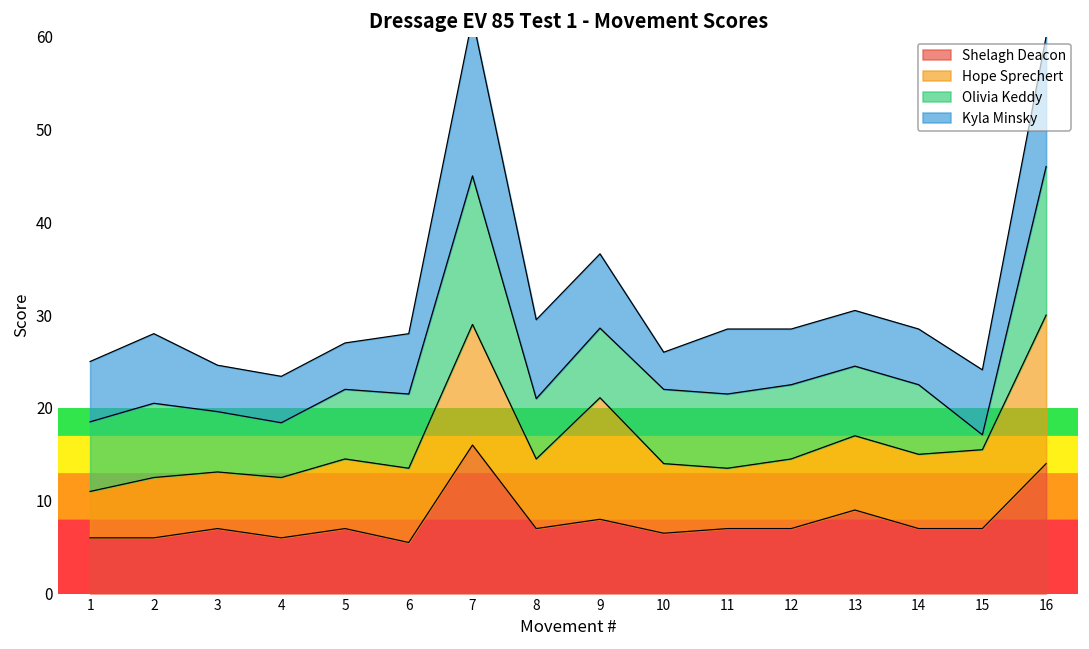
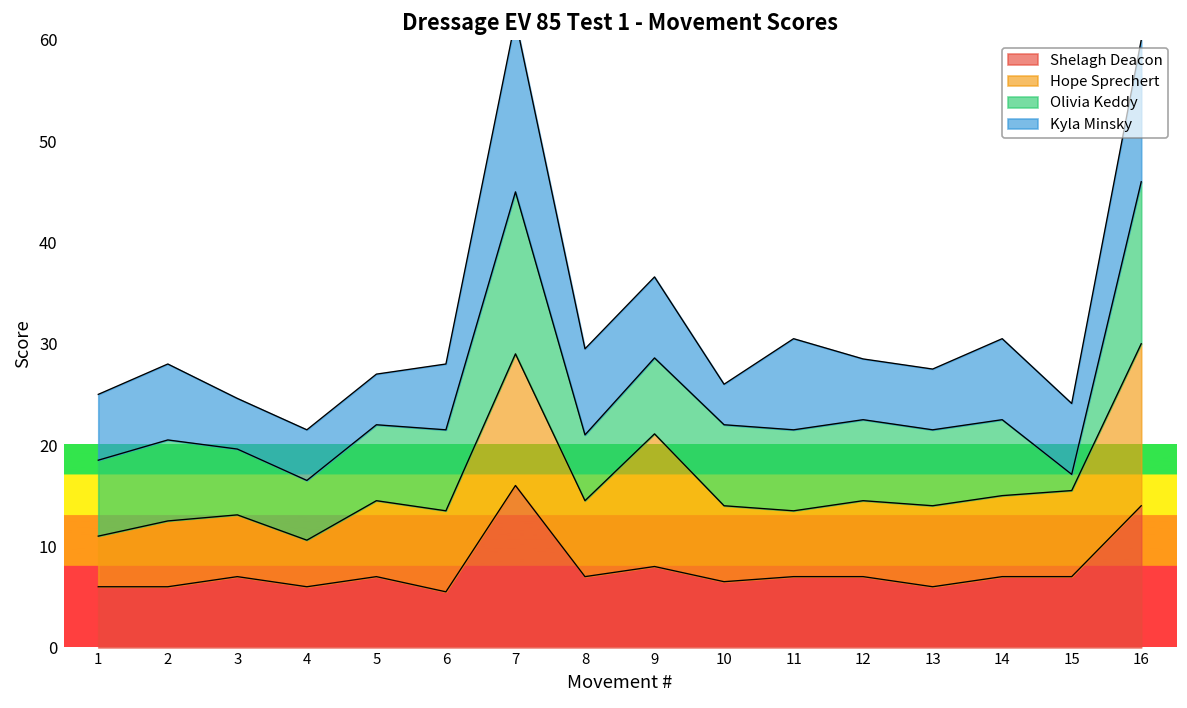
Hope Sprechert, 4: 7 -> 5
Kyla Minsky, 11: 7 -> 9
Shelagh Deacon, 13: 9 -> 6
Kyla Minsky, 14: 6 -> 8
